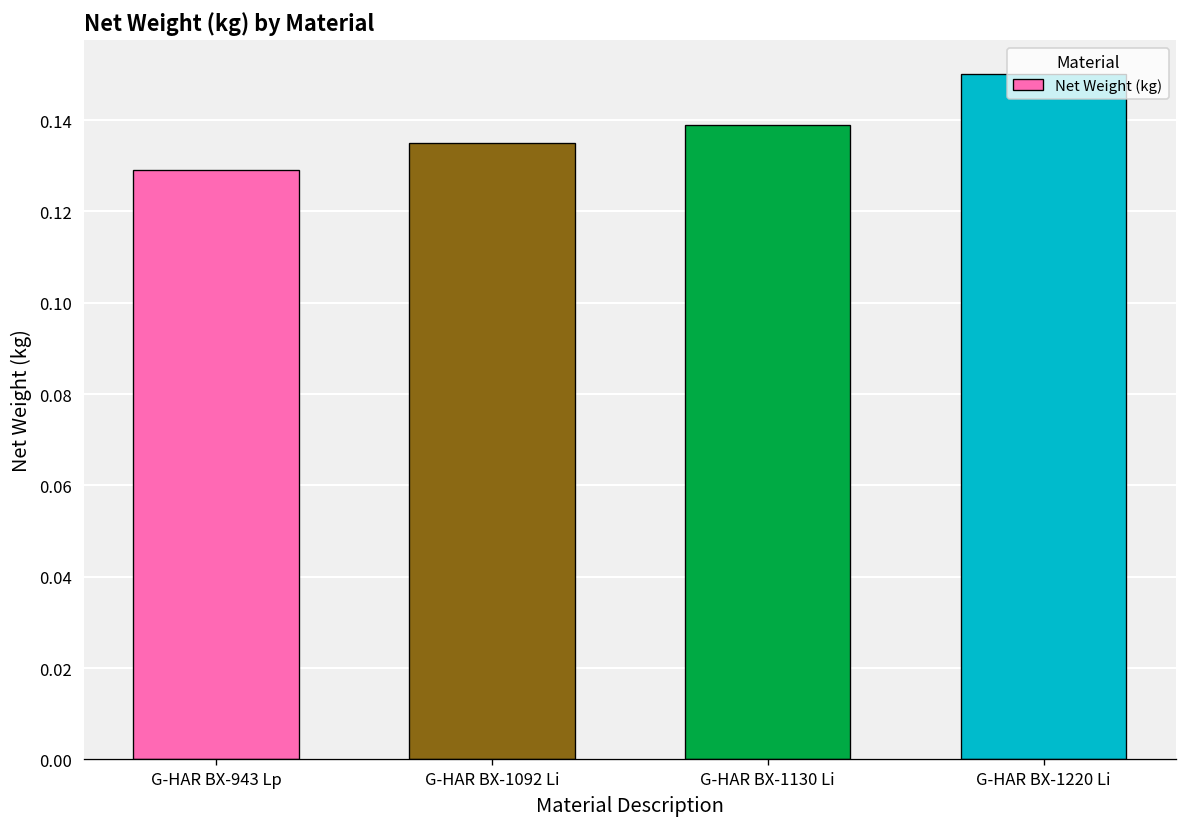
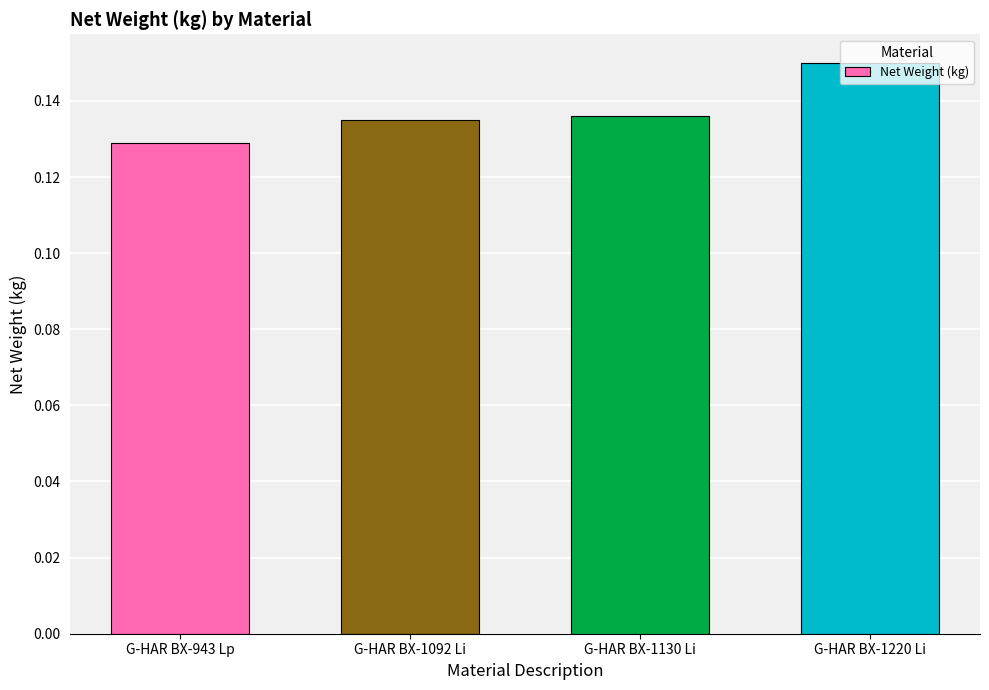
G-HAR BX-1130 Li: 0.139 -> 0.136
